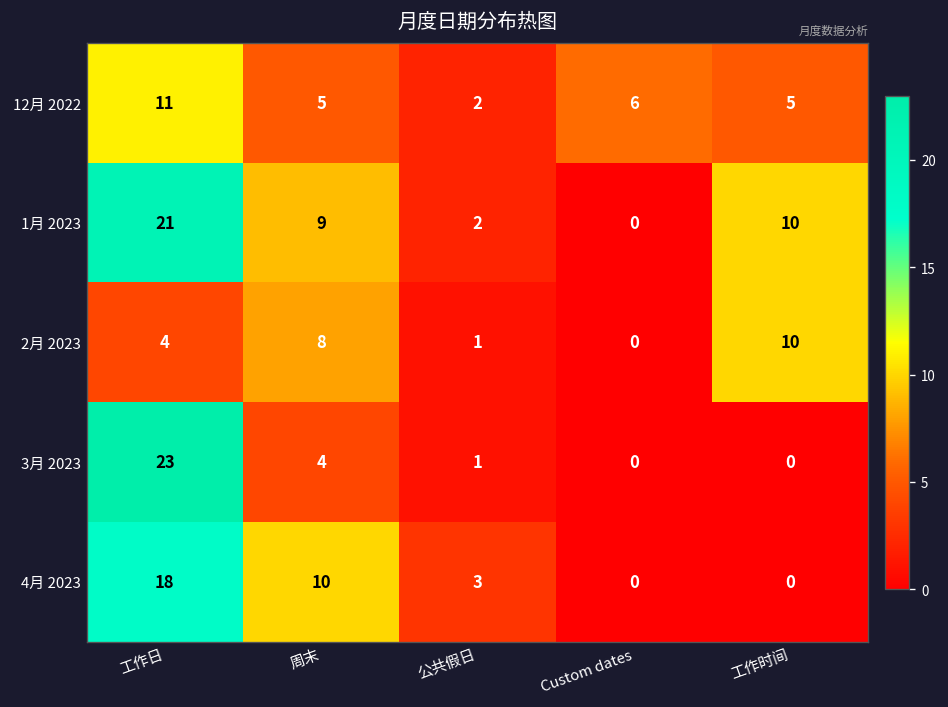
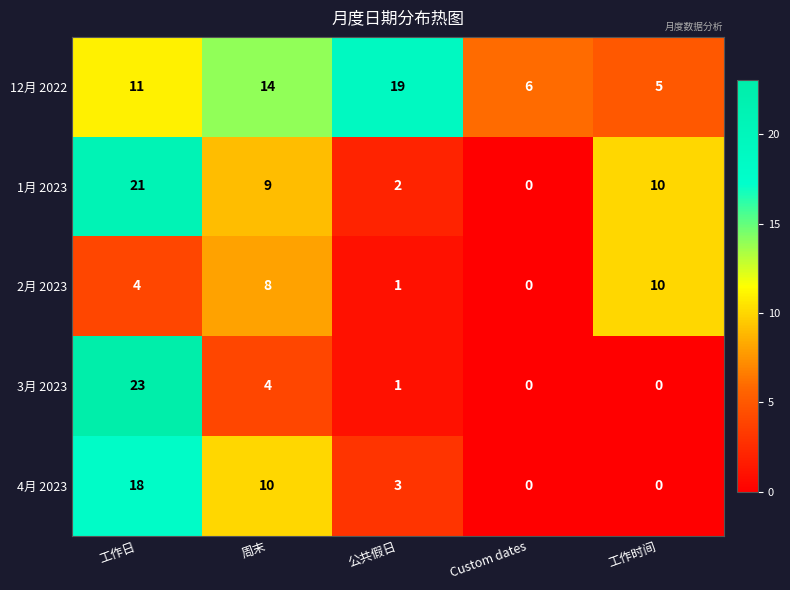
12月 2022, 周末: 5 -> 14
12月 2022, 公共假日: 2 -> 19
